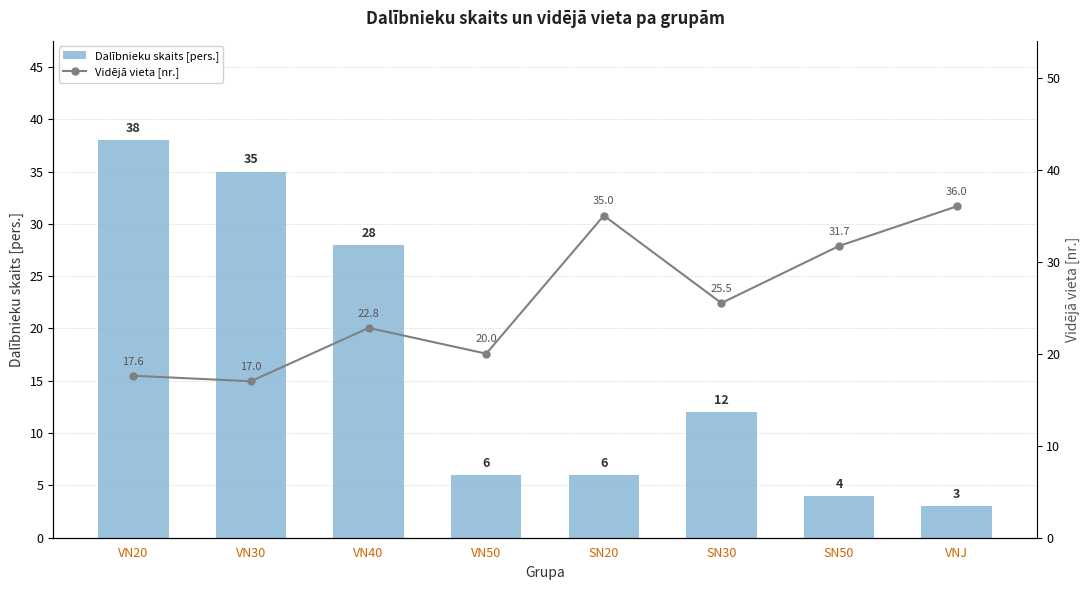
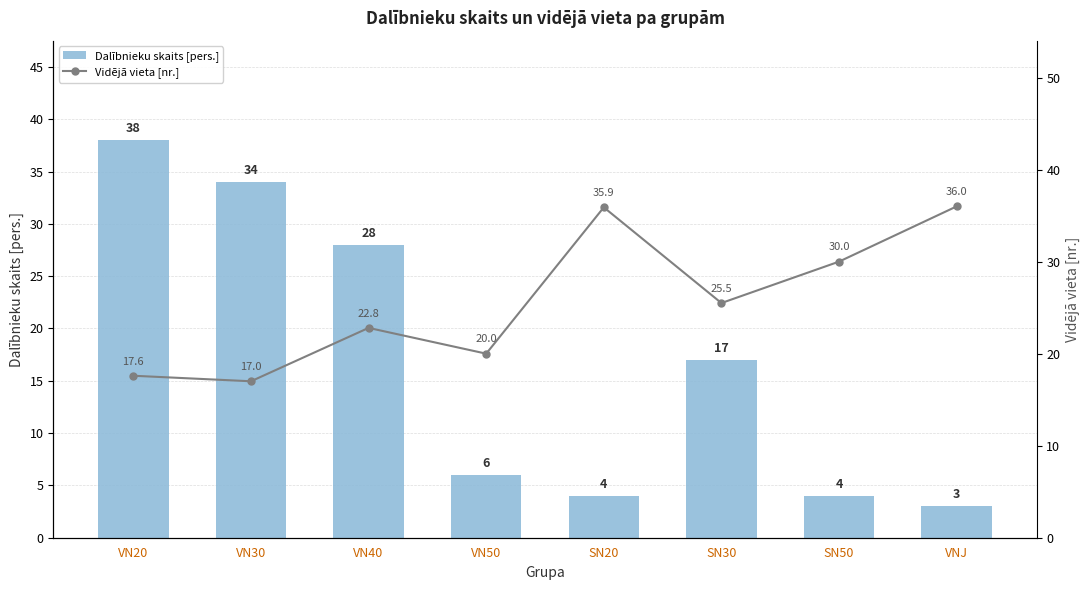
Dalībnieku skaits [pers.], VN30: 35 -> 34
Dalībnieku skaits [pers.], SN20: 6 -> 4
Dalībnieku skaits [pers.], SN30: 12 -> 17
Vidējā vieta [nr.], SN20: 35.0 -> 35.9
Vidējā vieta [nr.], SN50: 31.7 -> 30.0
